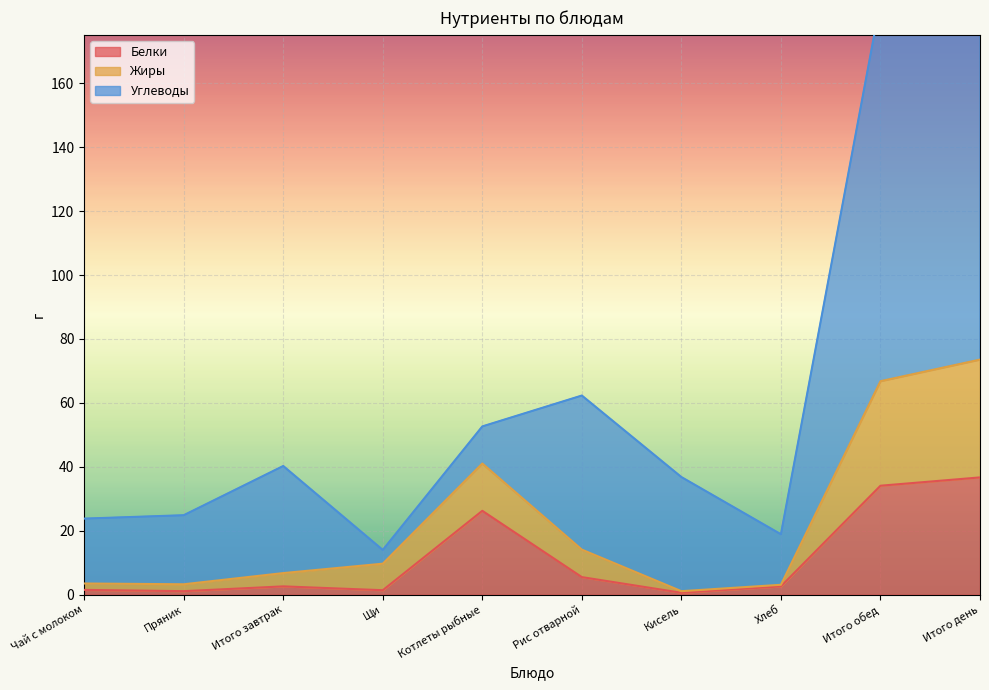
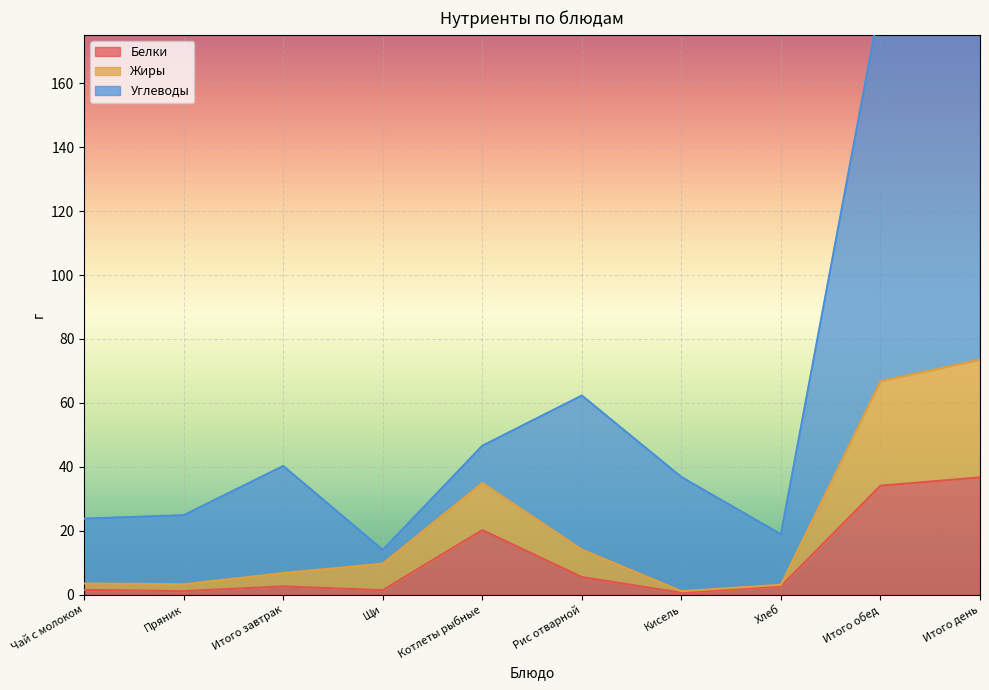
Белки, Котлеты рыбные: 26 -> 20
